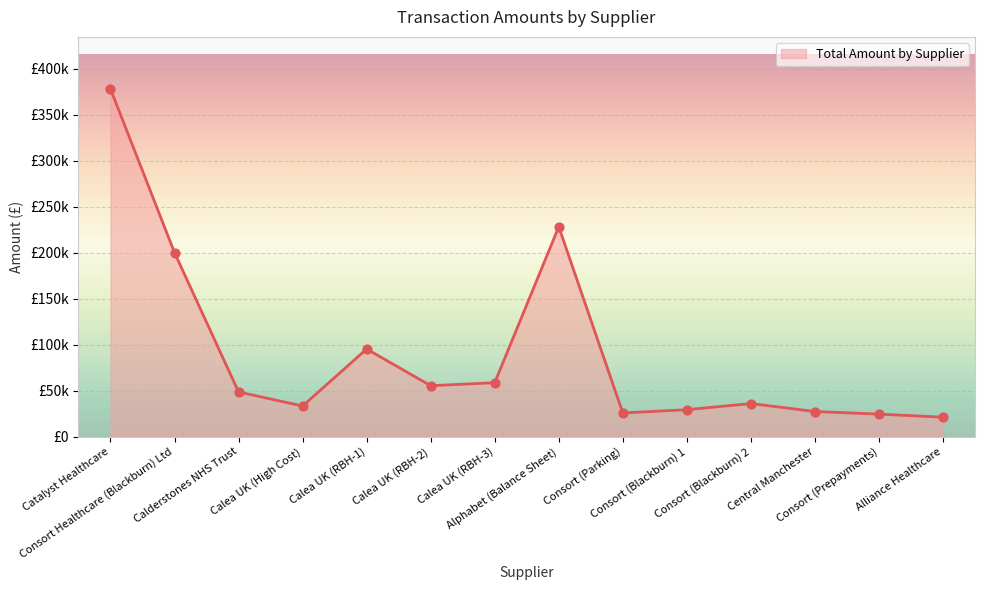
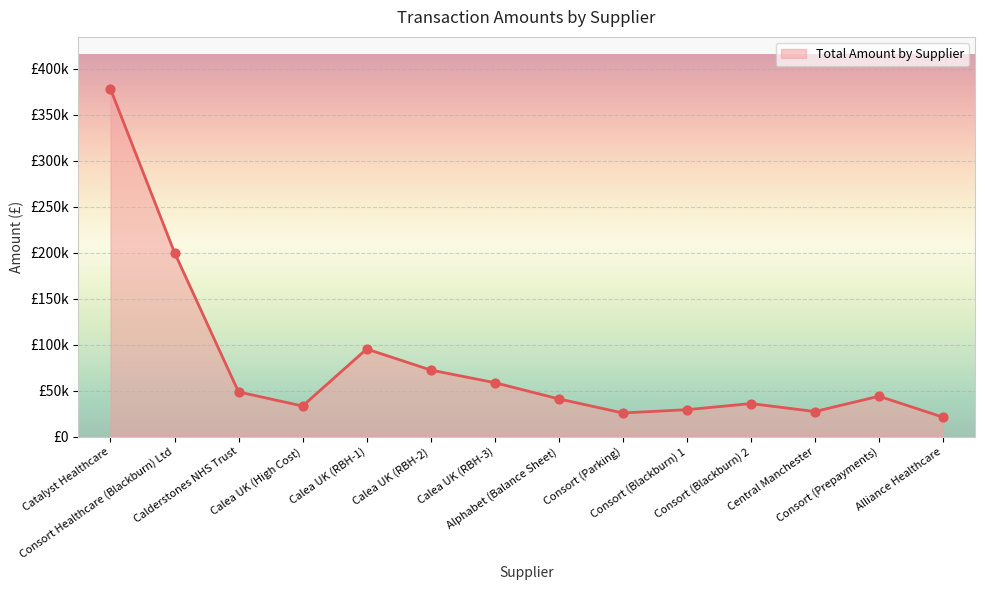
Calea UK (RBH-2): £60000 -> £70000
Alphabet (Balance Sheet): £230000 -> £40000
Consort (Prepayments): £20000 -> £40000
